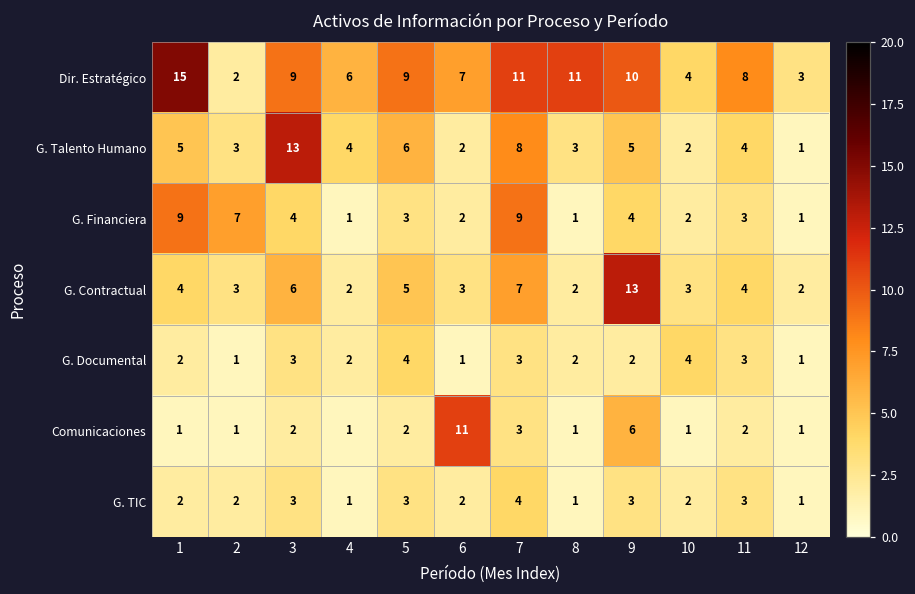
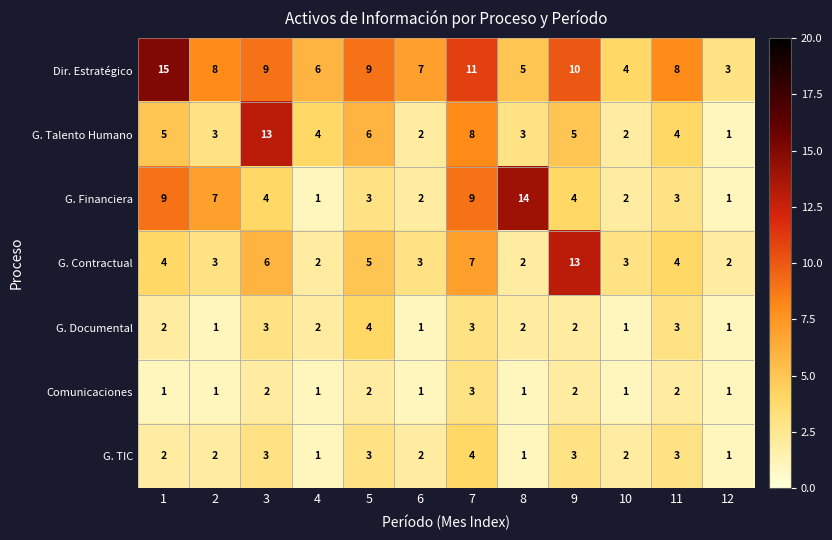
Dir. Estratégico, 2: 2 -> 8
Dir. Estratégico, 8: 11 -> 5
G. Financiera, 8: 1 -> 14
G. Documental, 10: 4 -> 1
Comunicaciones, 6: 11 -> 1
Comunicaciones, 9: 6 -> 2
